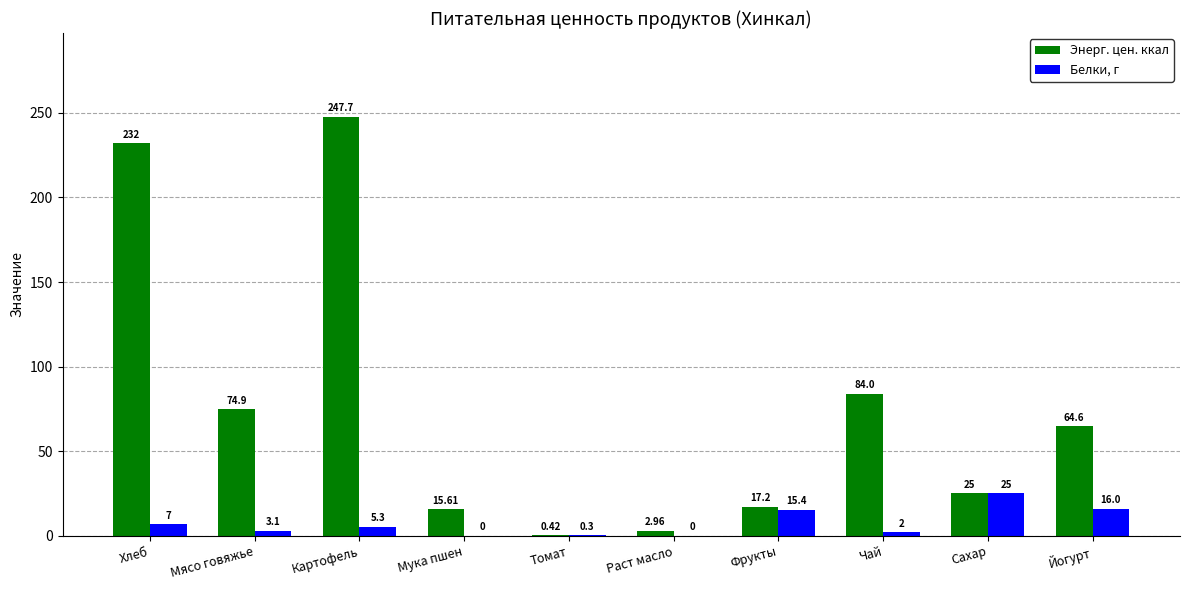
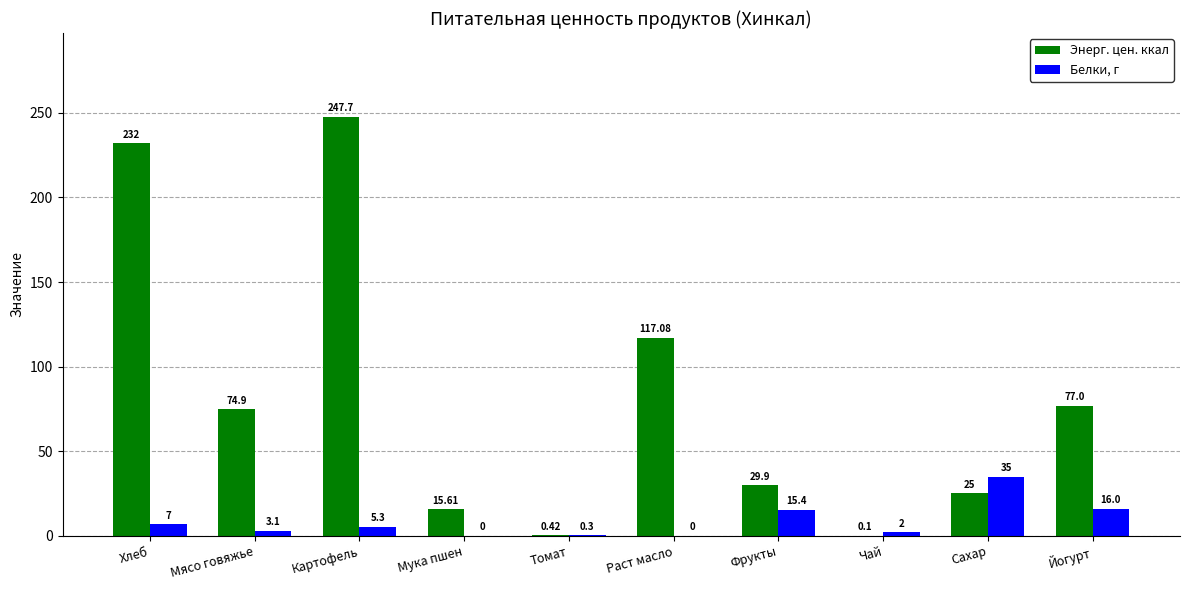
Энерг. цен. ккал, Раст масло: 2.96 -> 117.08
Энерг. цен. ккал, Фрукты: 17.2 -> 29.9
Энерг. цен. ккал, Чай: 84.0 -> 0.1
Белки, г, Сахар: 25 -> 35
Энерг. цен. ккал, Йогурт: 64.6 -> 77.0
